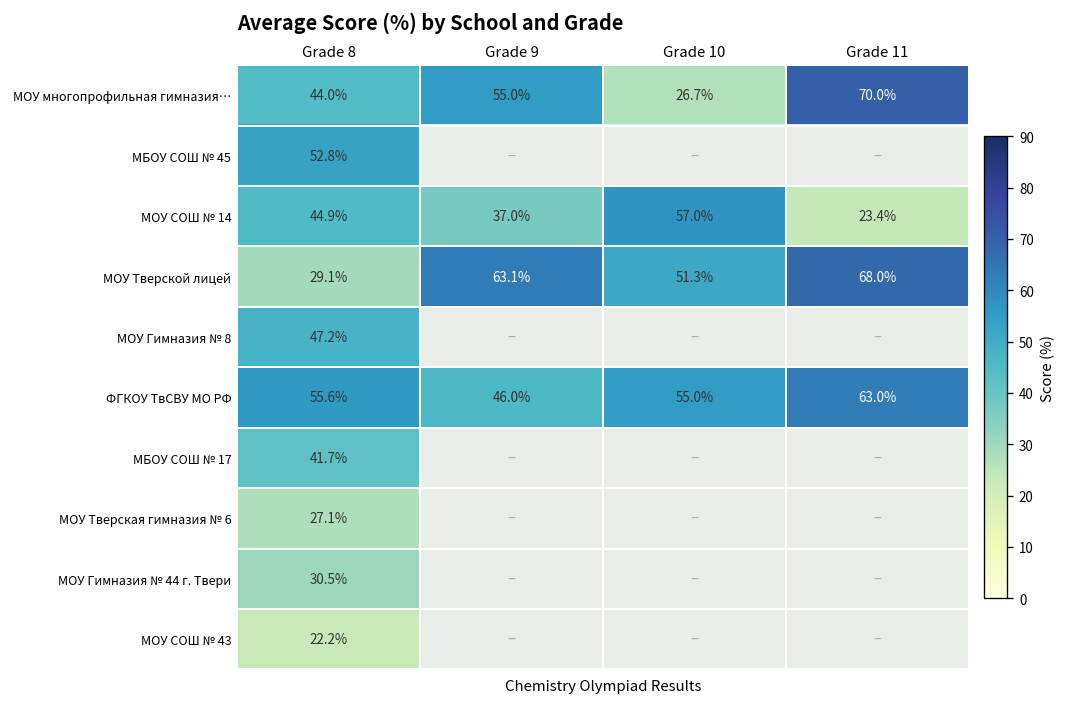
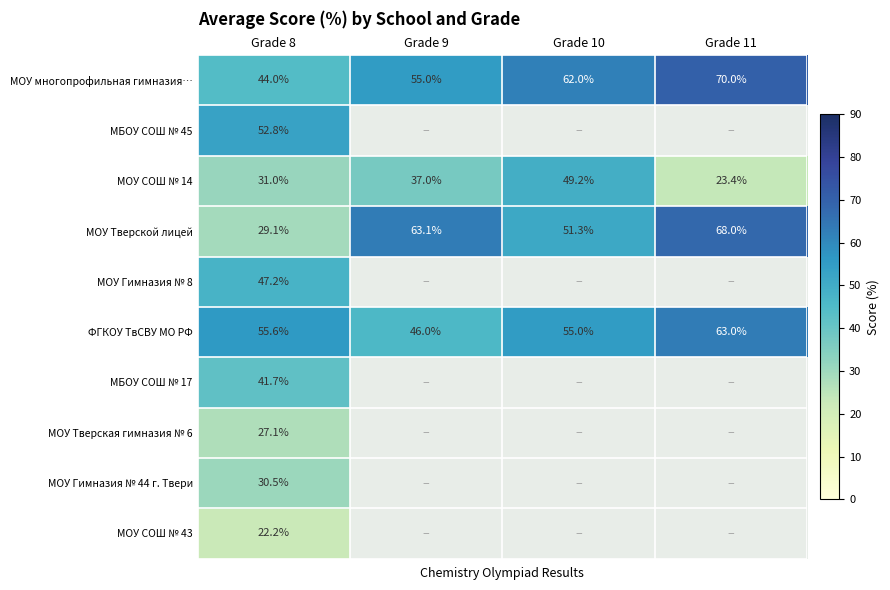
МОУ многопрофильная гимназия…, Grade 10: 26.7% -> 62.0%
МОУ СОШ № 14, Grade 8: 44.9% -> 31.0%
МОУ СОШ № 14, Grade 10: 57.0% -> 49.2%
